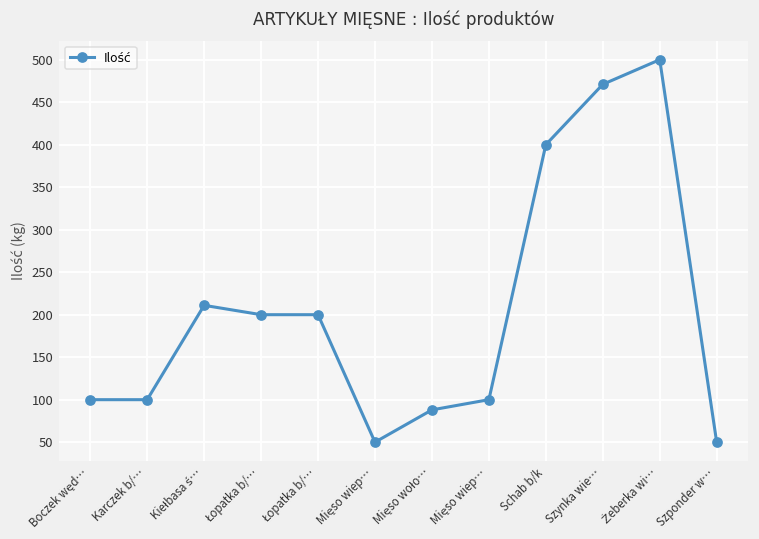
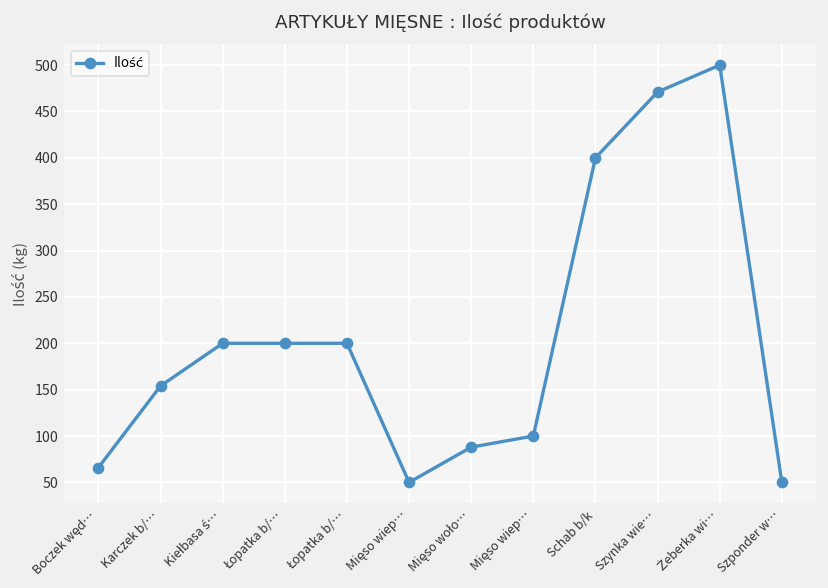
Boczek węd…: 100 -> 70
Karczek b/…: 100 -> 150
Kiełbasa ś…: 210 -> 200
